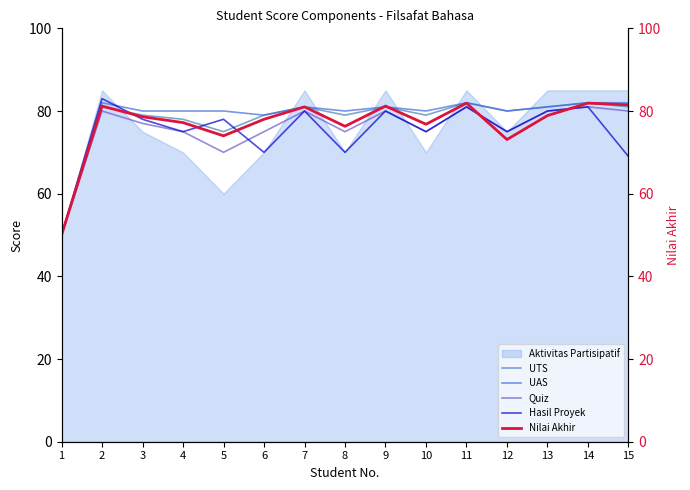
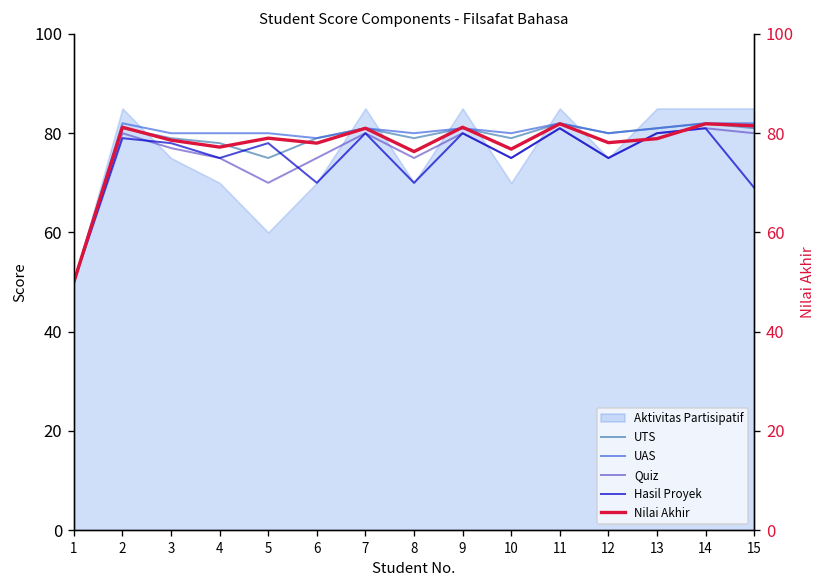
Hasil Proyek, 2: 83 -> 79
Nilai Akhir, 5: 74 -> 79
Nilai Akhir, 12: 73 -> 78
